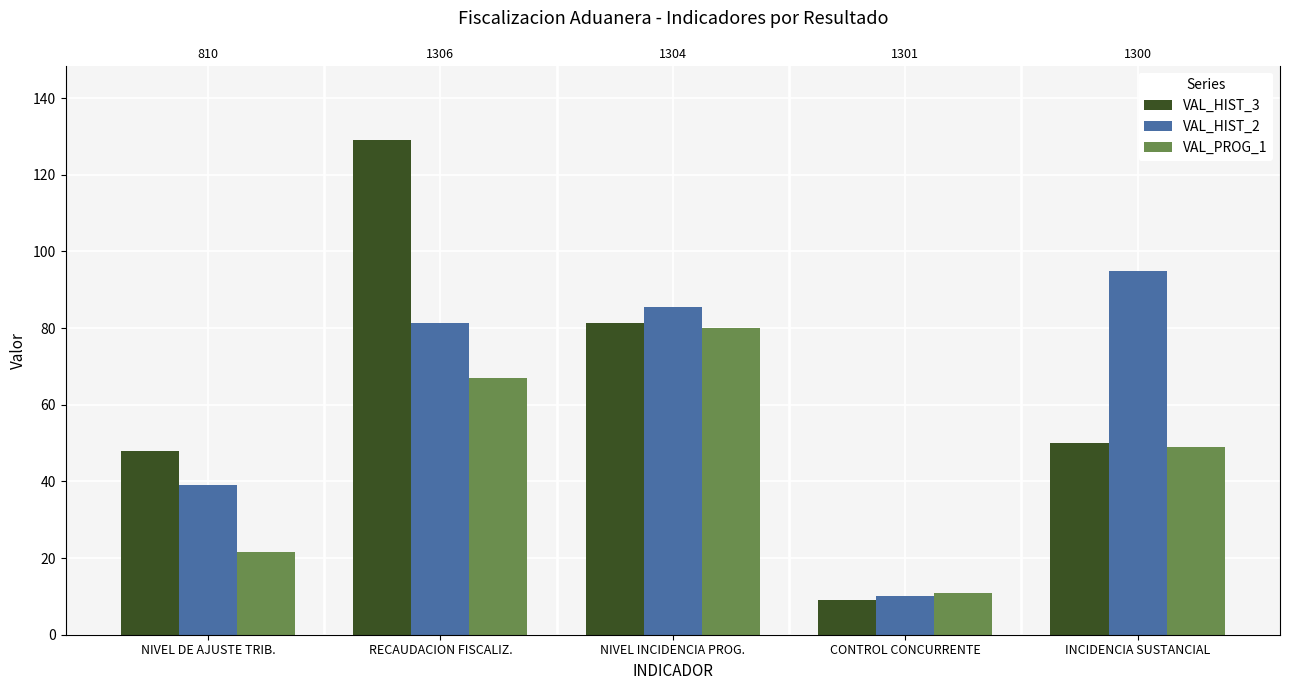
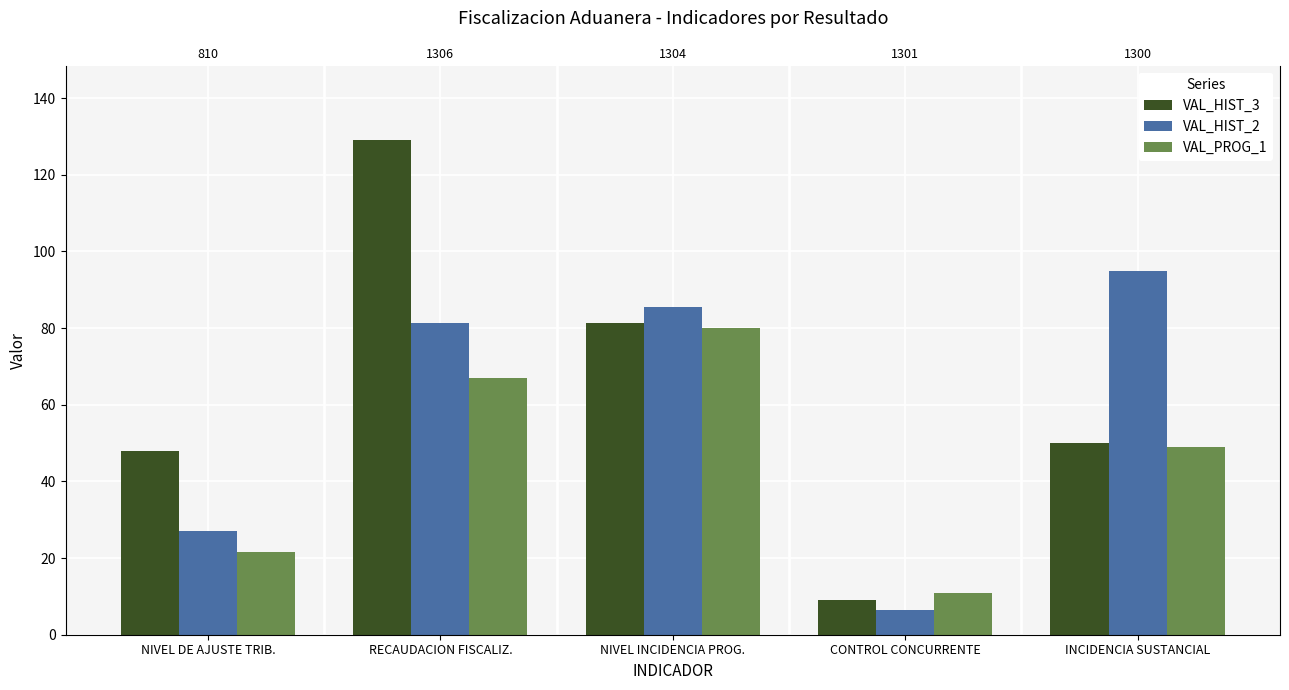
VAL_HIST_2, NIVEL DE AJUSTE TRIB.: 39 -> 27
VAL_HIST_2, CONTROL CONCURRENTE: 10 -> 6
